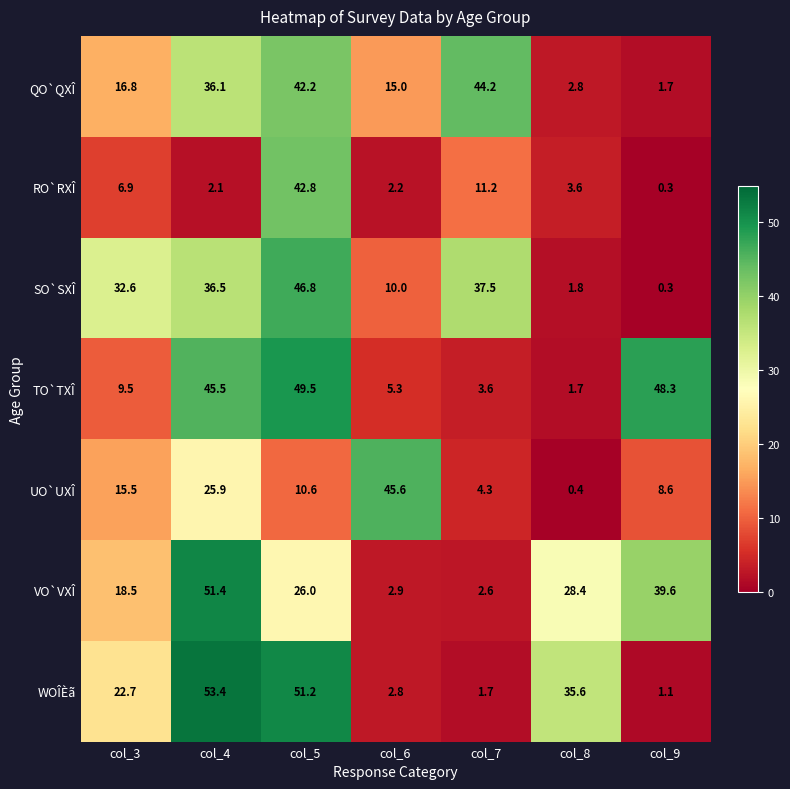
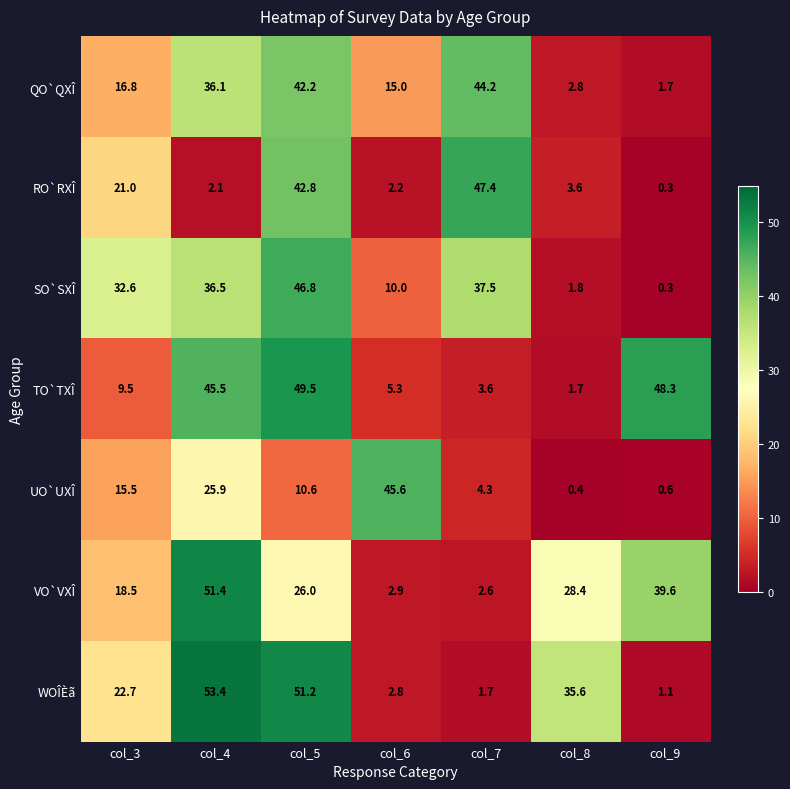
RO`RXÎ, col_3: 6.9 -> 21.0
RO`RXÎ, col_7: 11.2 -> 47.4
UO`UXÎ, col_9: 8.6 -> 0.6
